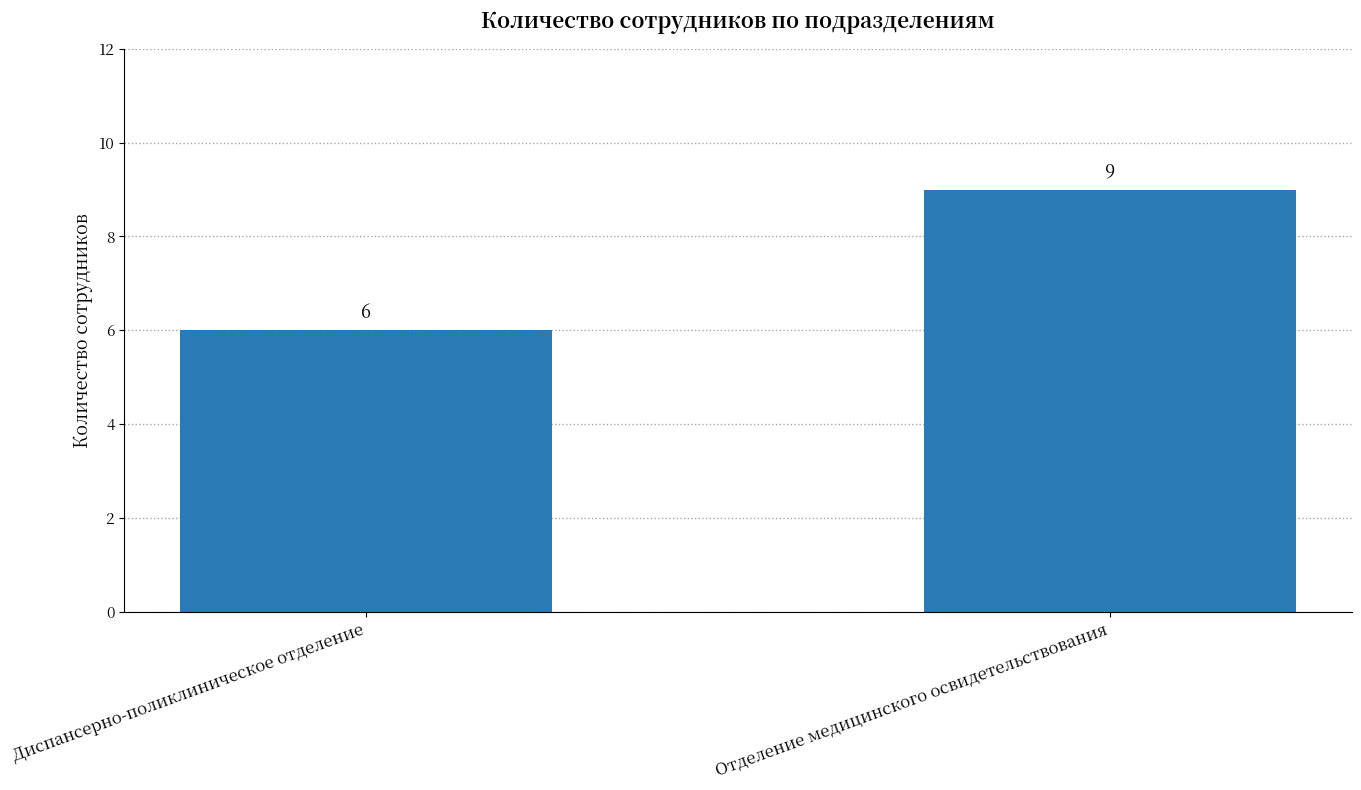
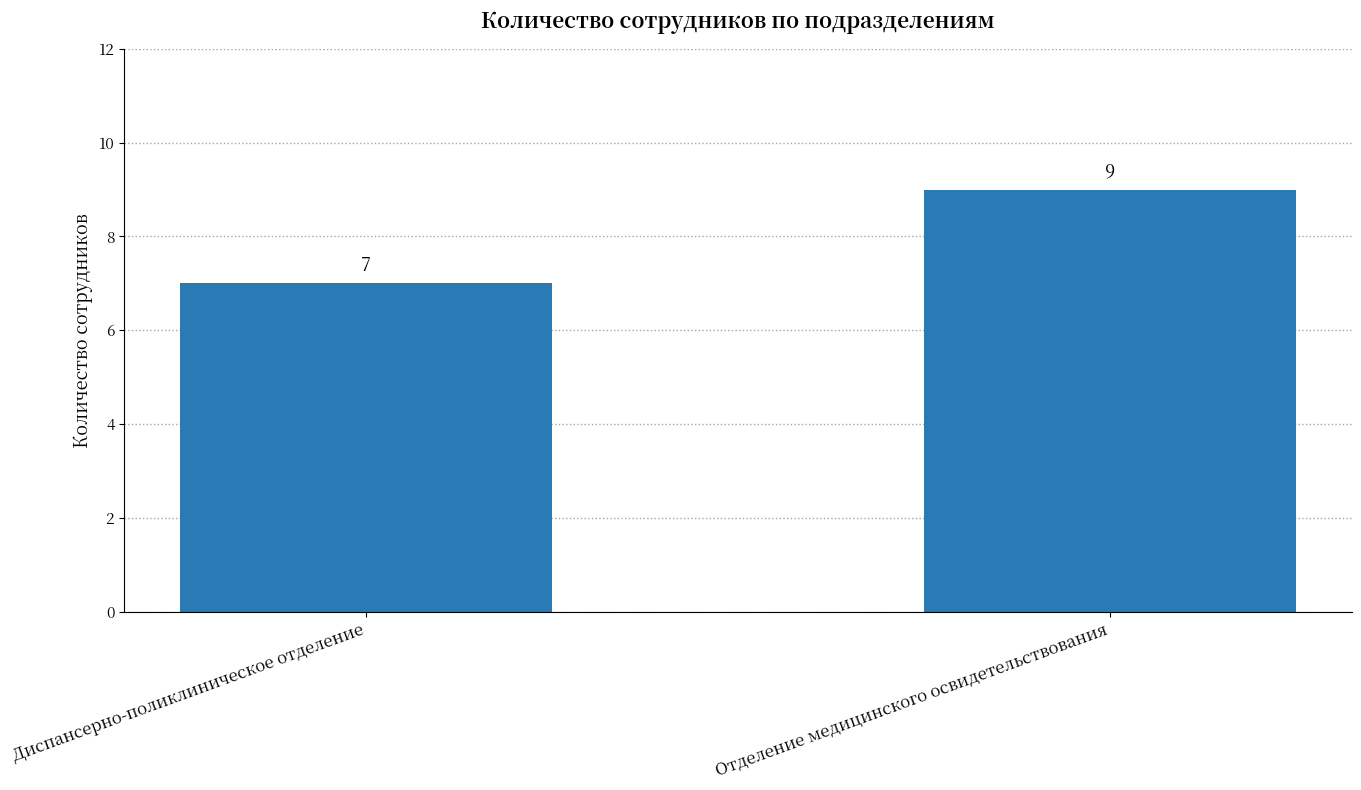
Диспансерно-поликлиническое отделение: 6 -> 7
